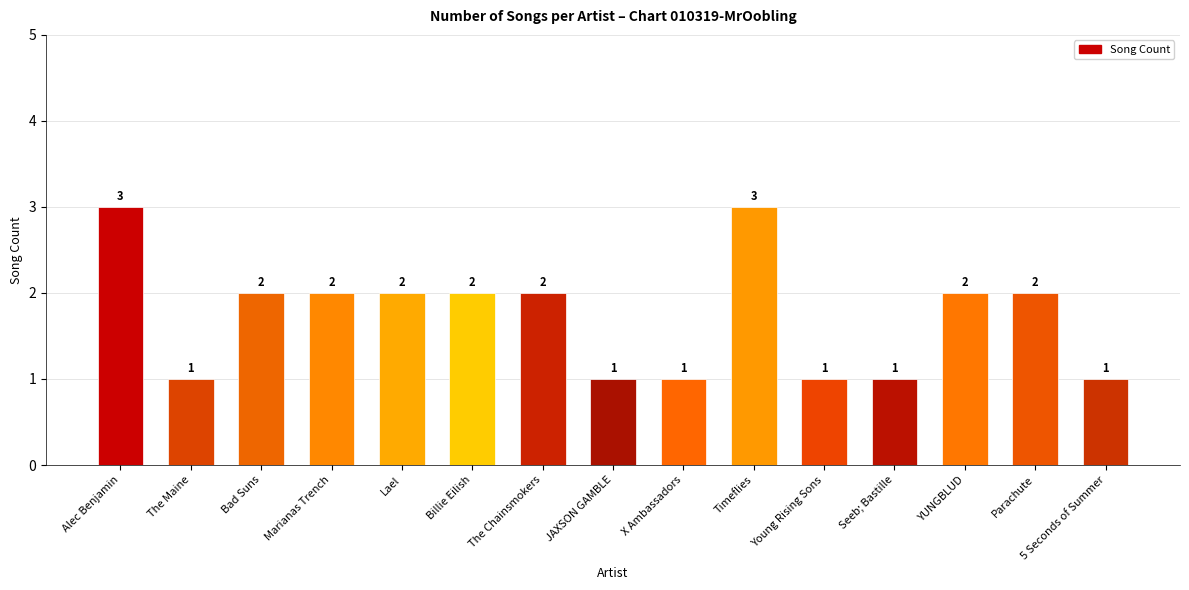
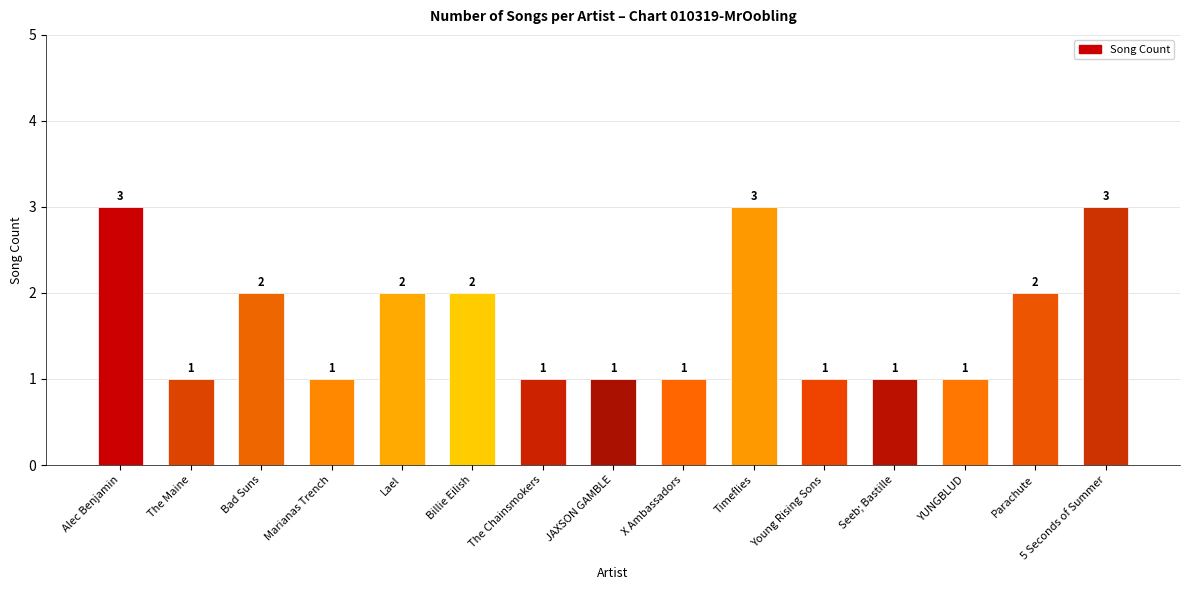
Marianas Trench: 2 -> 1
The Chainsmokers: 2 -> 1
YUNGBLUD: 2 -> 1
5 Seconds of Summer: 1 -> 3
